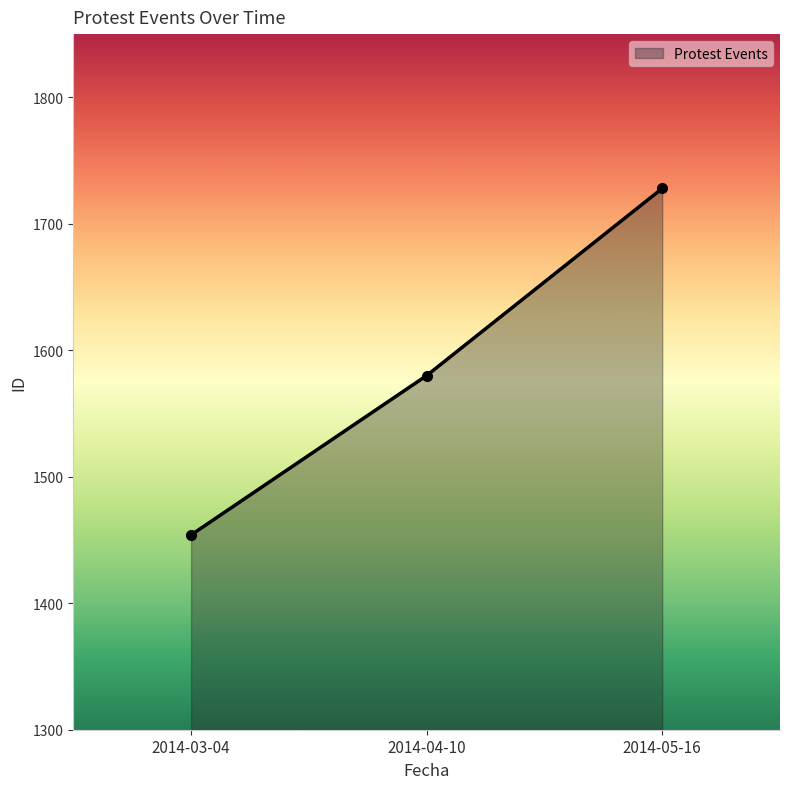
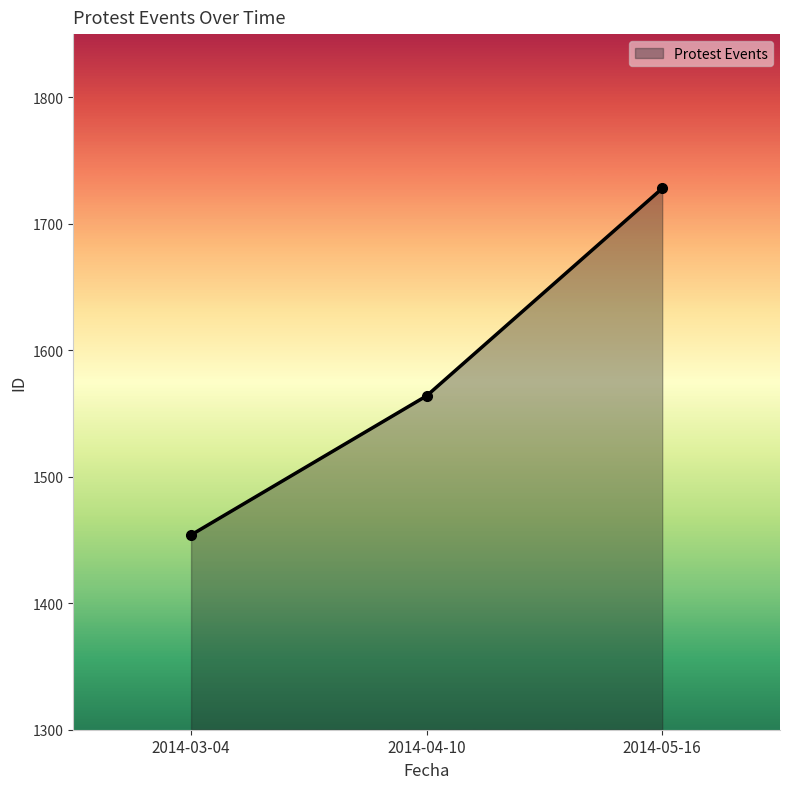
2014-04-10: 1580 -> 1564
